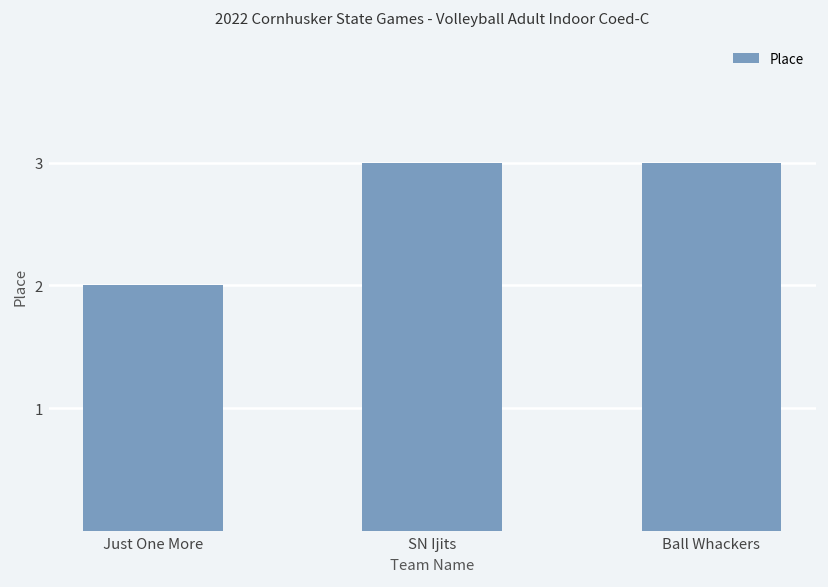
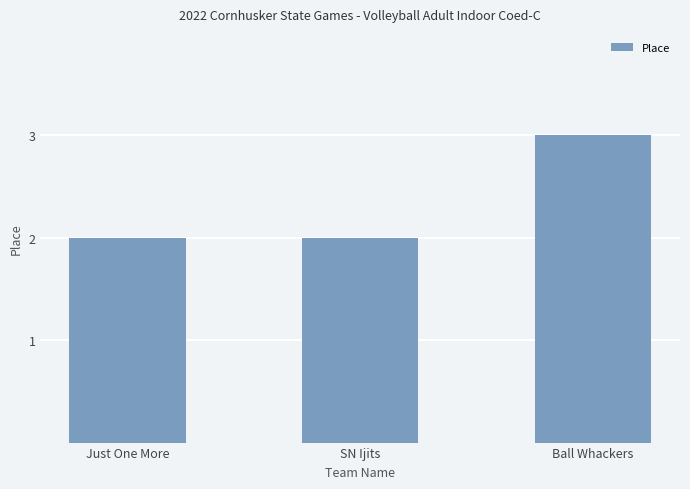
SN Ijits: 3 -> 2
